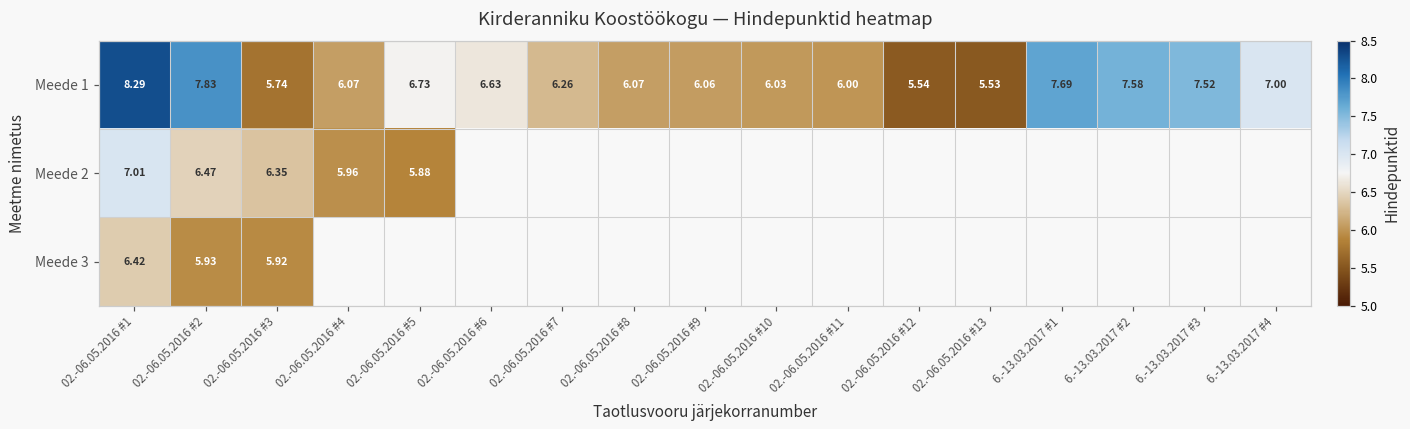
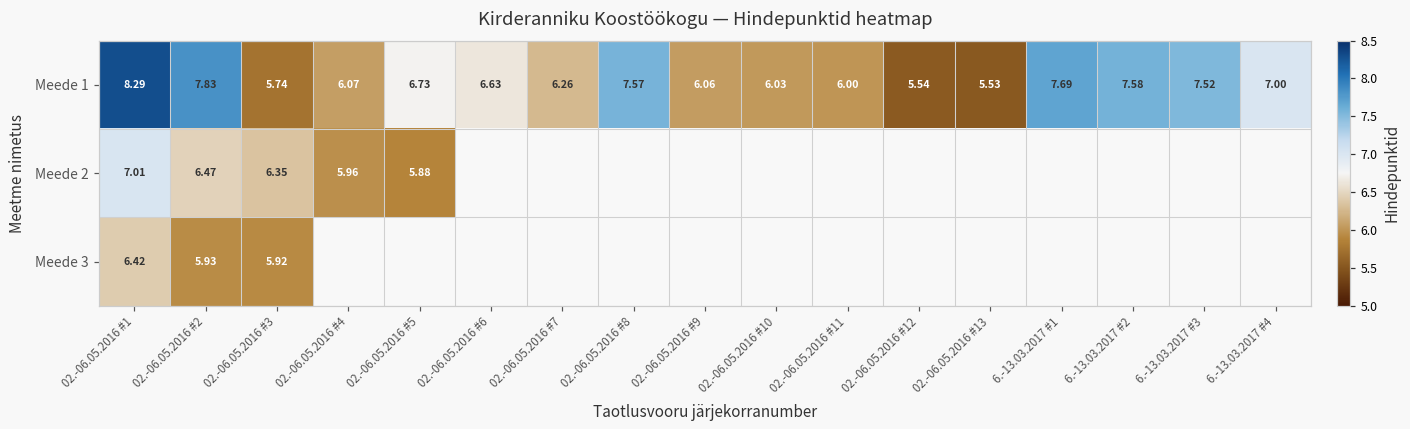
Meede 1, 02.-06.05.2016 #8: 6.07 -> 7.57
